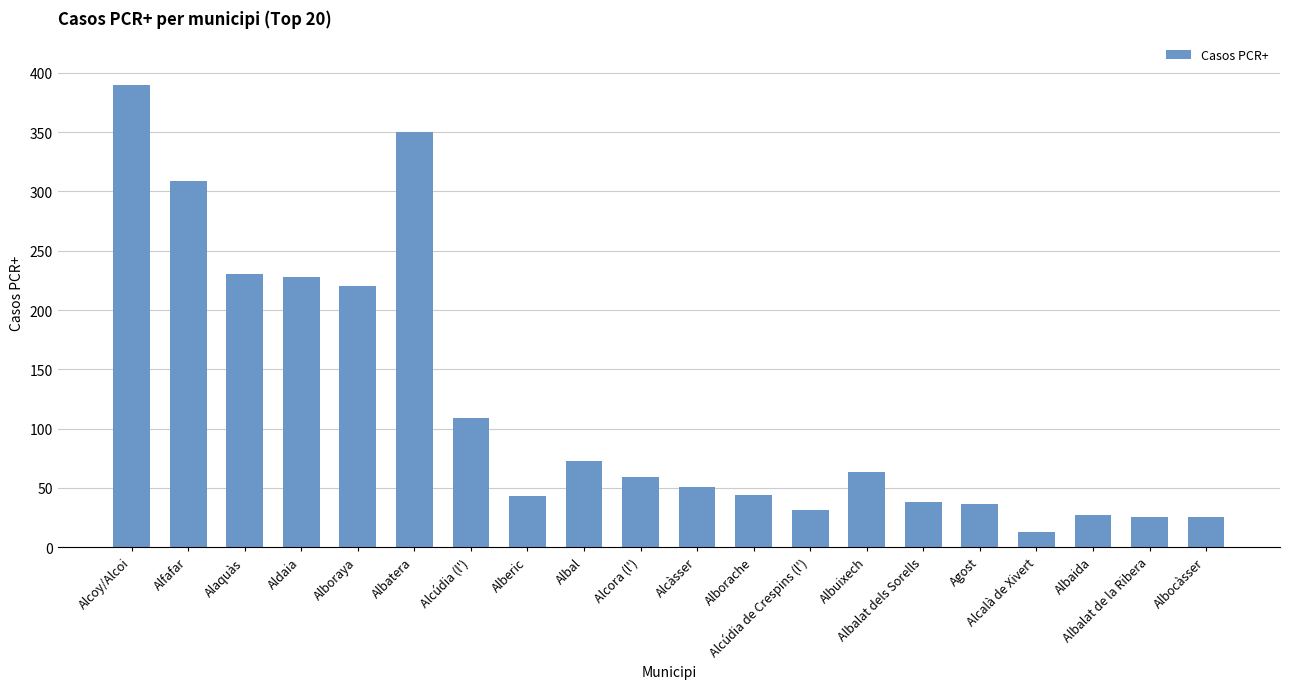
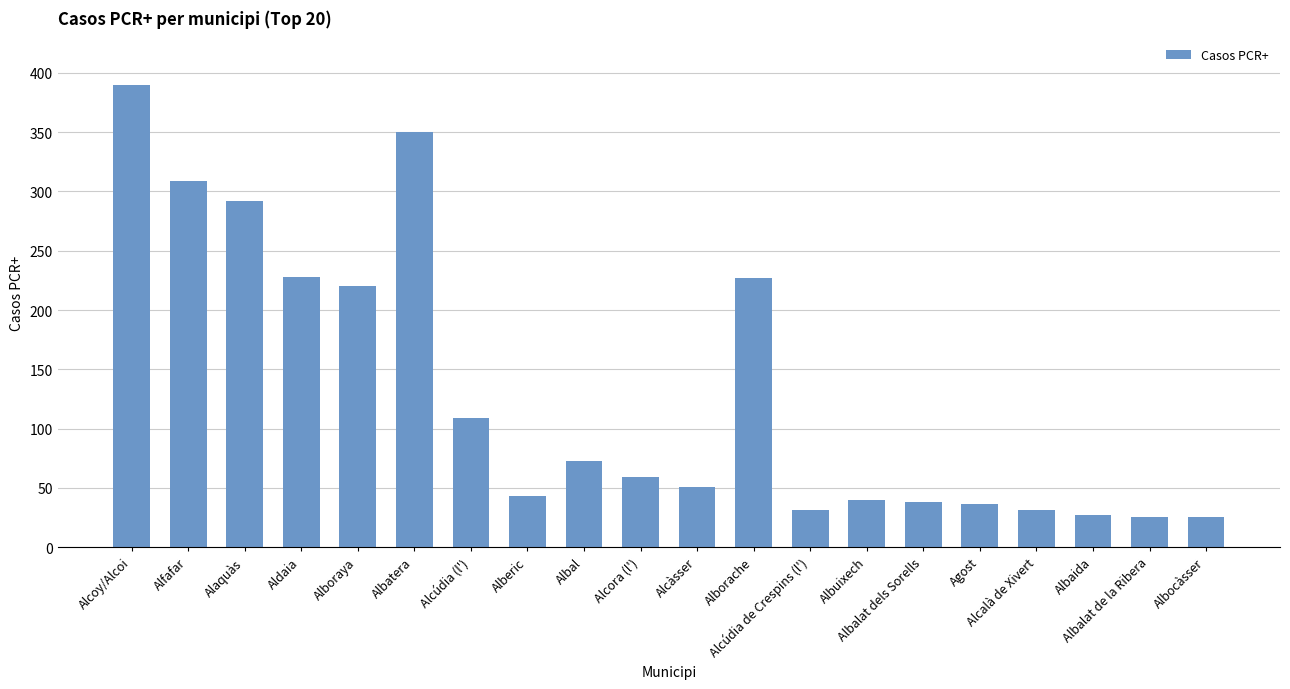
Alaquàs: 230 -> 292
Alborache: 44 -> 227
Albuixech: 63 -> 40
Alcalà de Xivert: 13 -> 31
